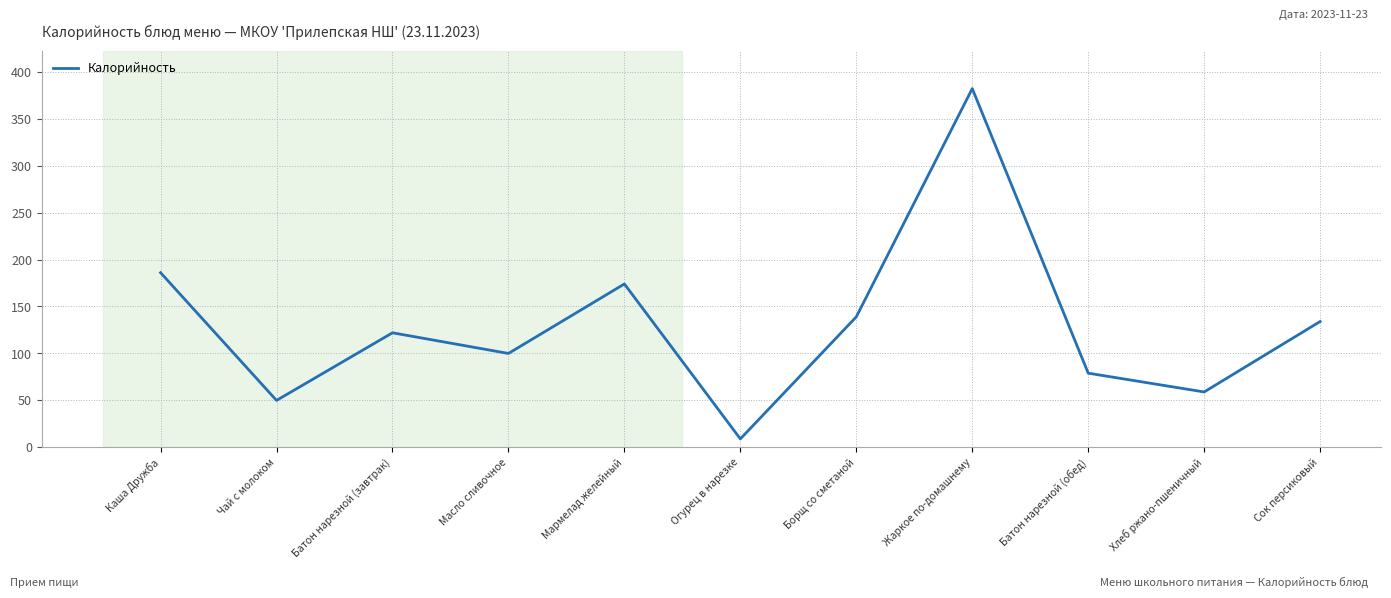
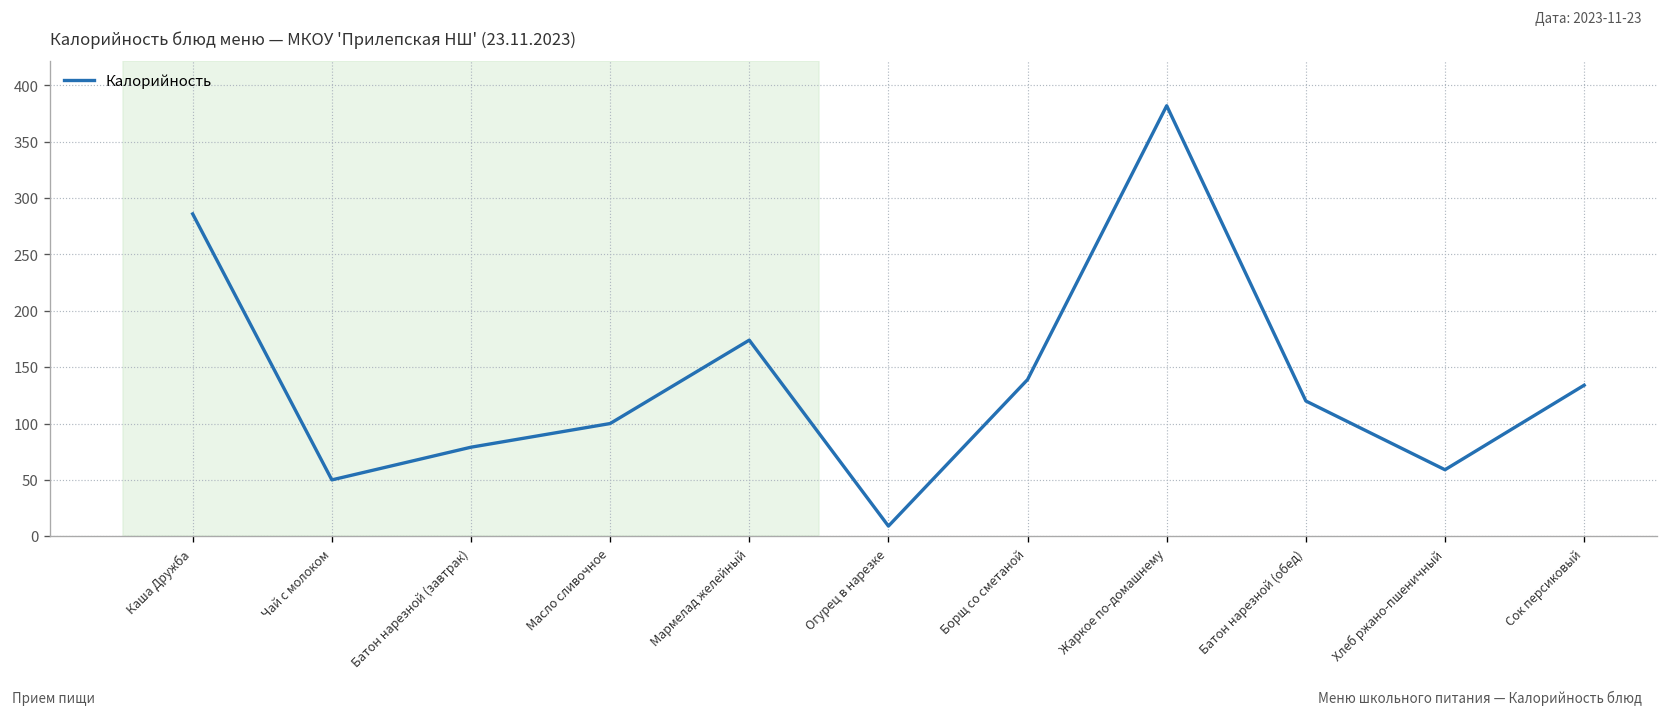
Каша Дружба: 190 -> 290
Батон нарезной (завтрак): 120 -> 80
Батон нарезной (обед): 80 -> 120
